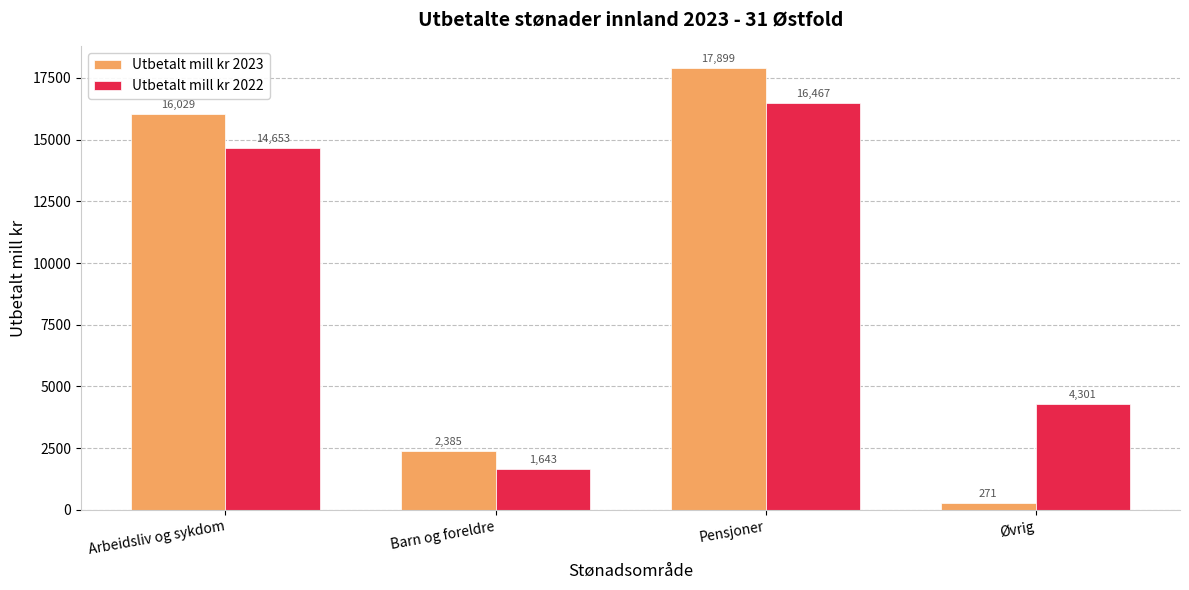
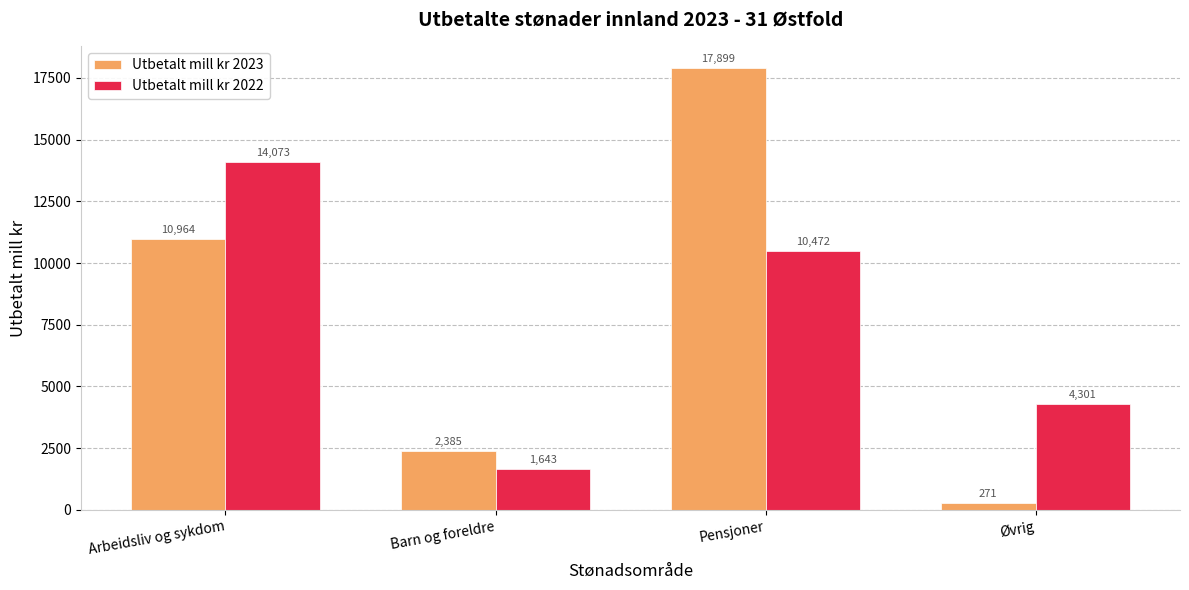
Utbetalt mill kr 2023, Arbeidsliv og sykdom: 16,029 -> 10,964
Utbetalt mill kr 2022, Arbeidsliv og sykdom: 14,653 -> 14,073
Utbetalt mill kr 2022, Pensjoner: 16,467 -> 10,472
